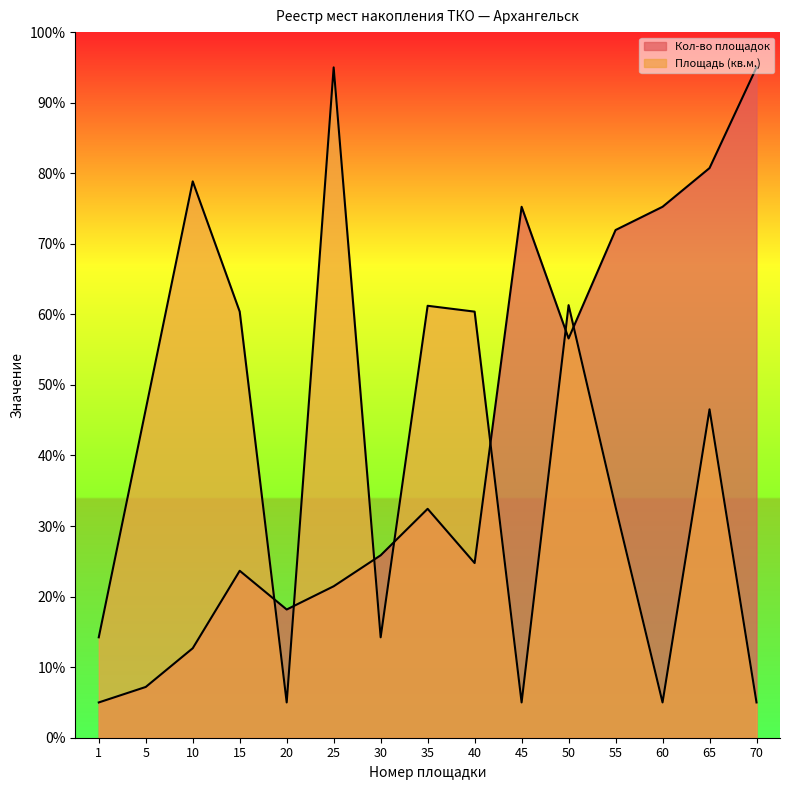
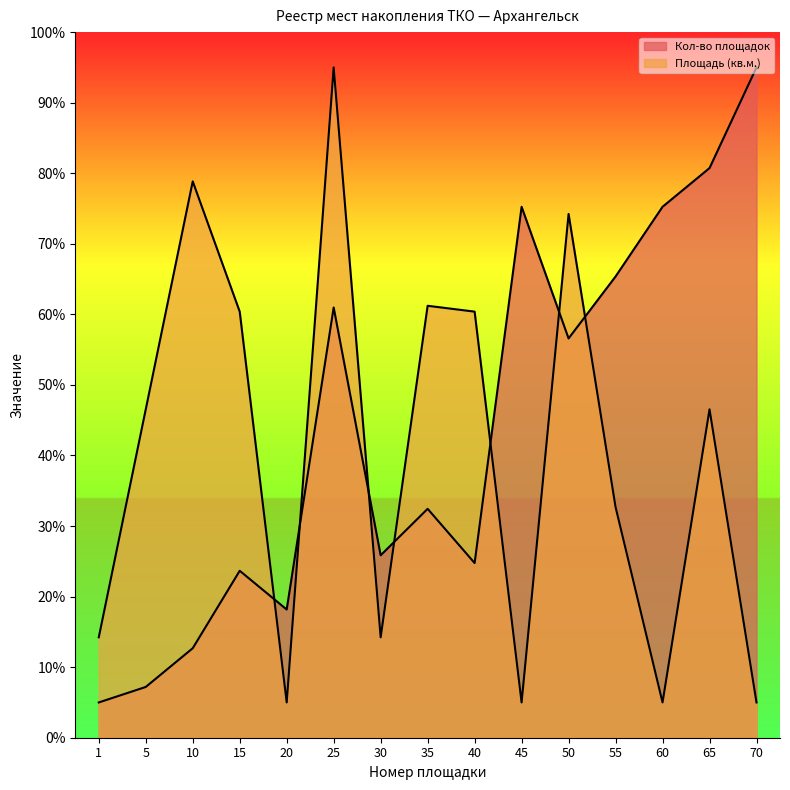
Кол-во площадок, 25: 21% -> 61%
Площадь (кв.м.), 50: 61% -> 74%
Кол-во площадок, 55: 72% -> 65%
